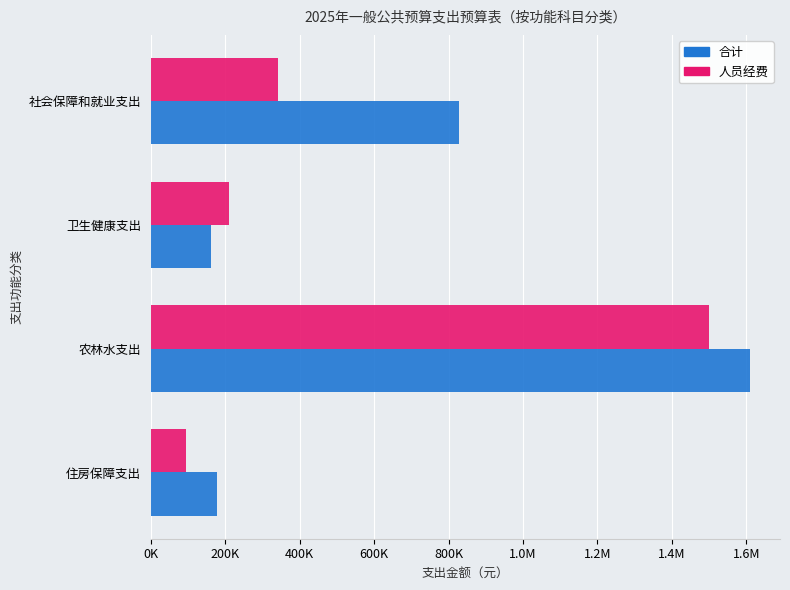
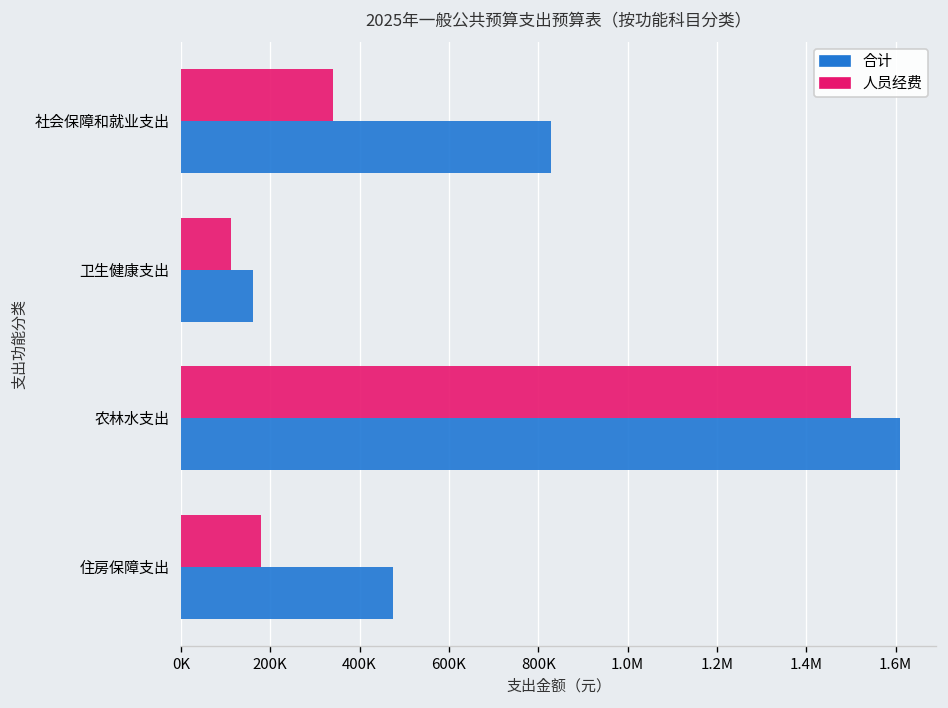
人员经费, 卫生健康支出: 210000 -> 110000
人员经费, 住房保障支出: 100000 -> 180000
合计, 住房保障支出: 180000 -> 480000
